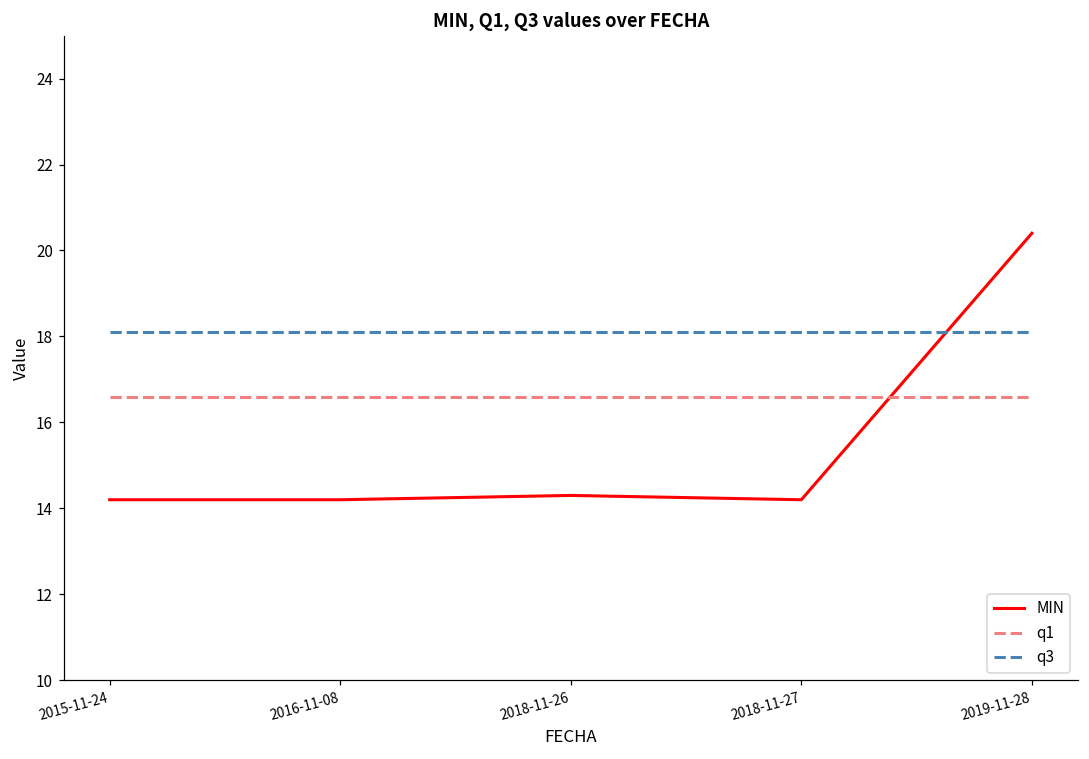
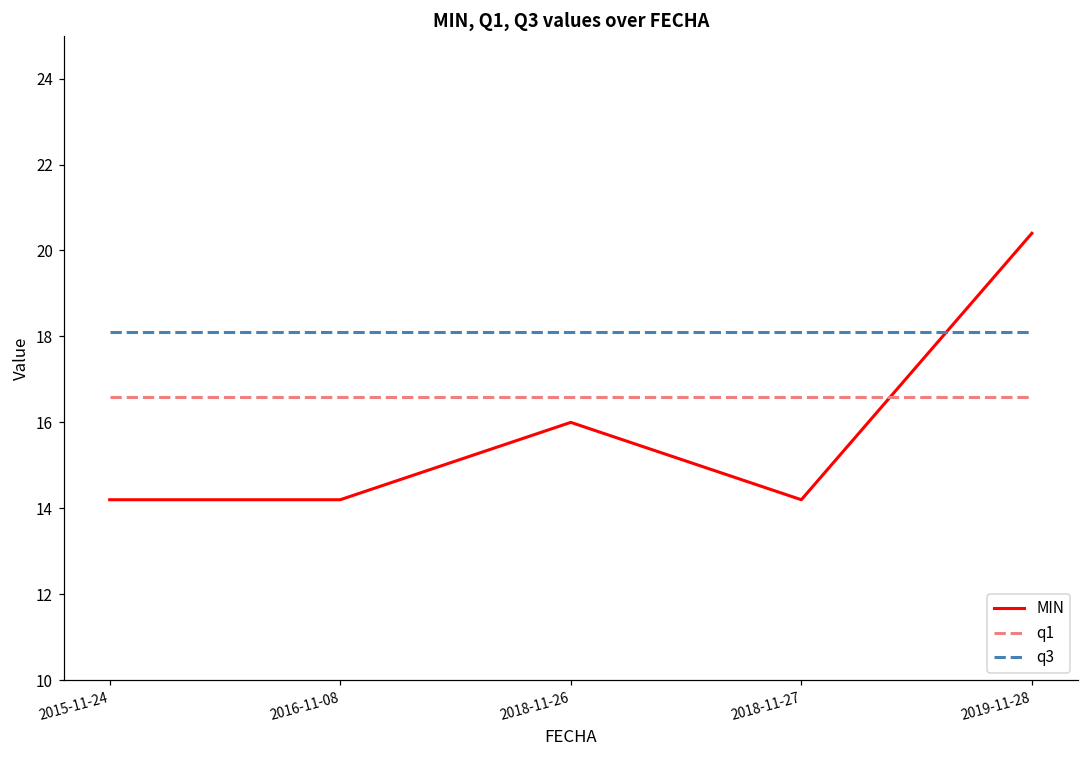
MIN, 2018-11-26: 14.3 -> 16.0
